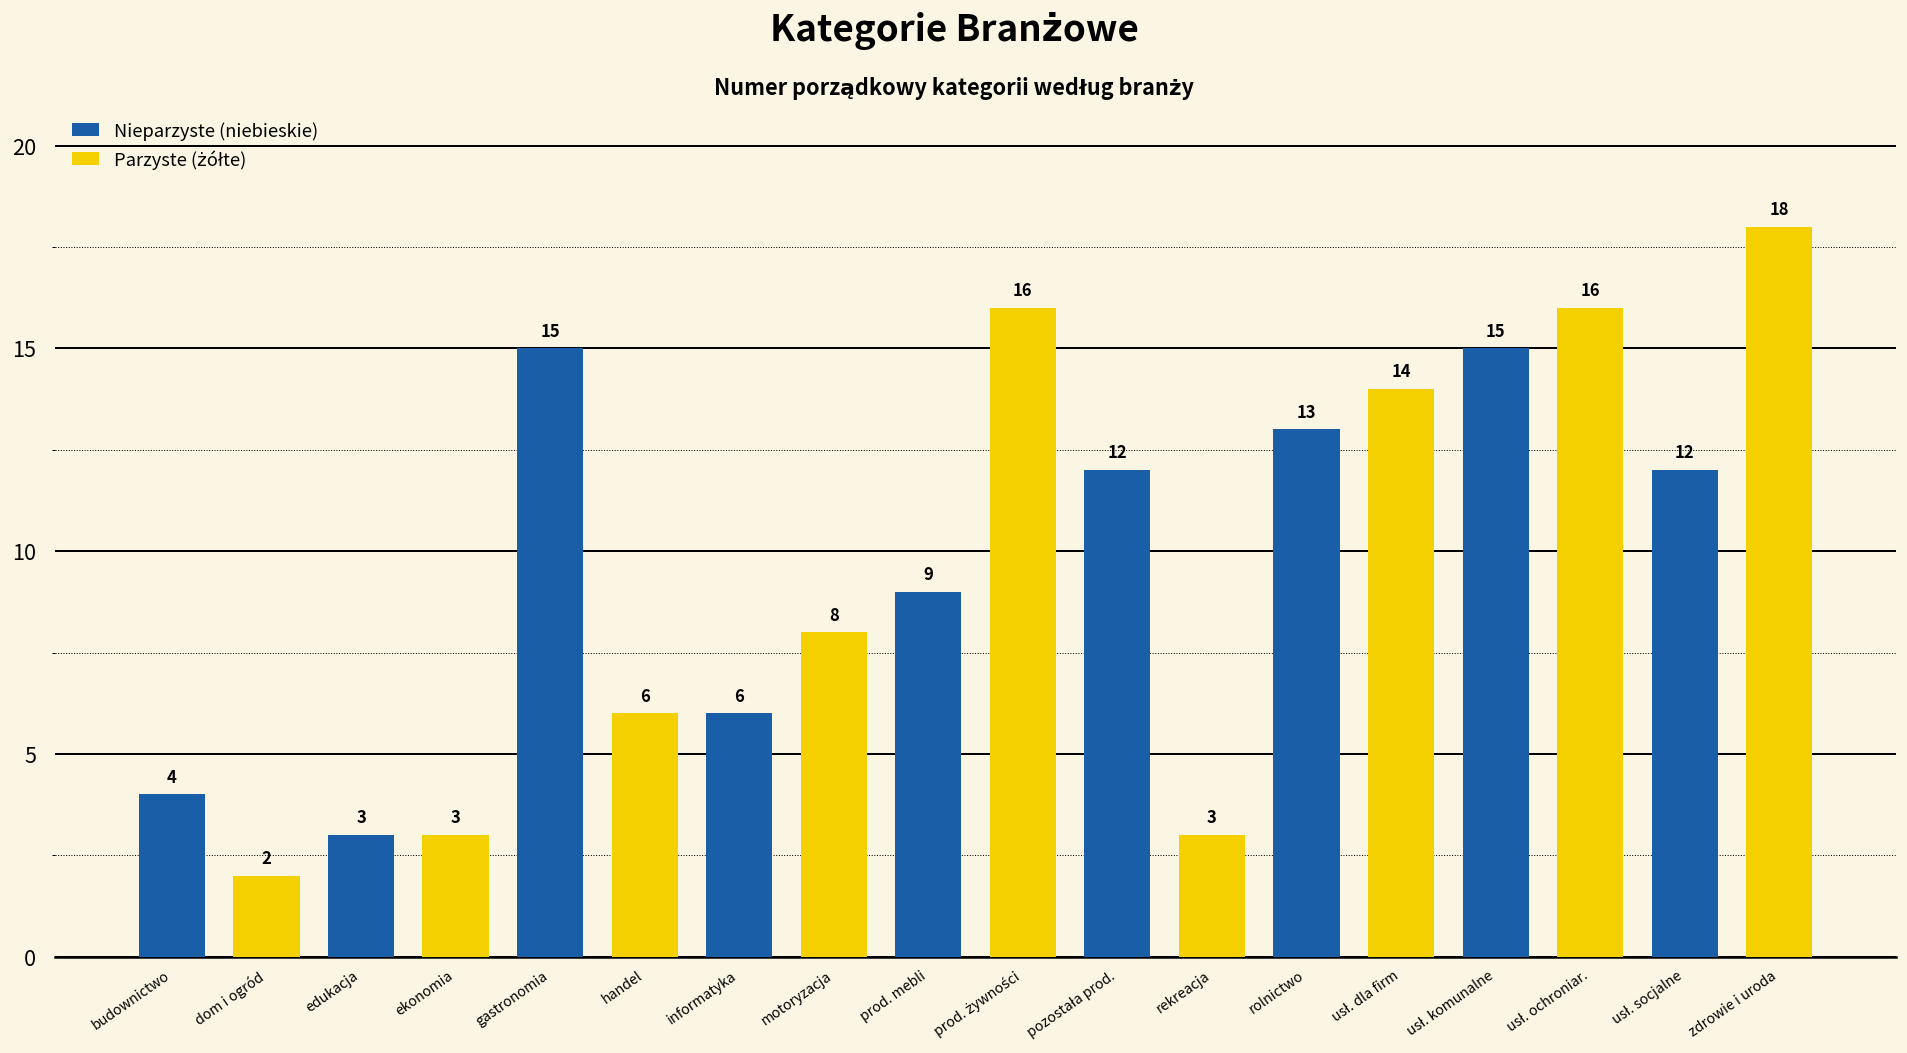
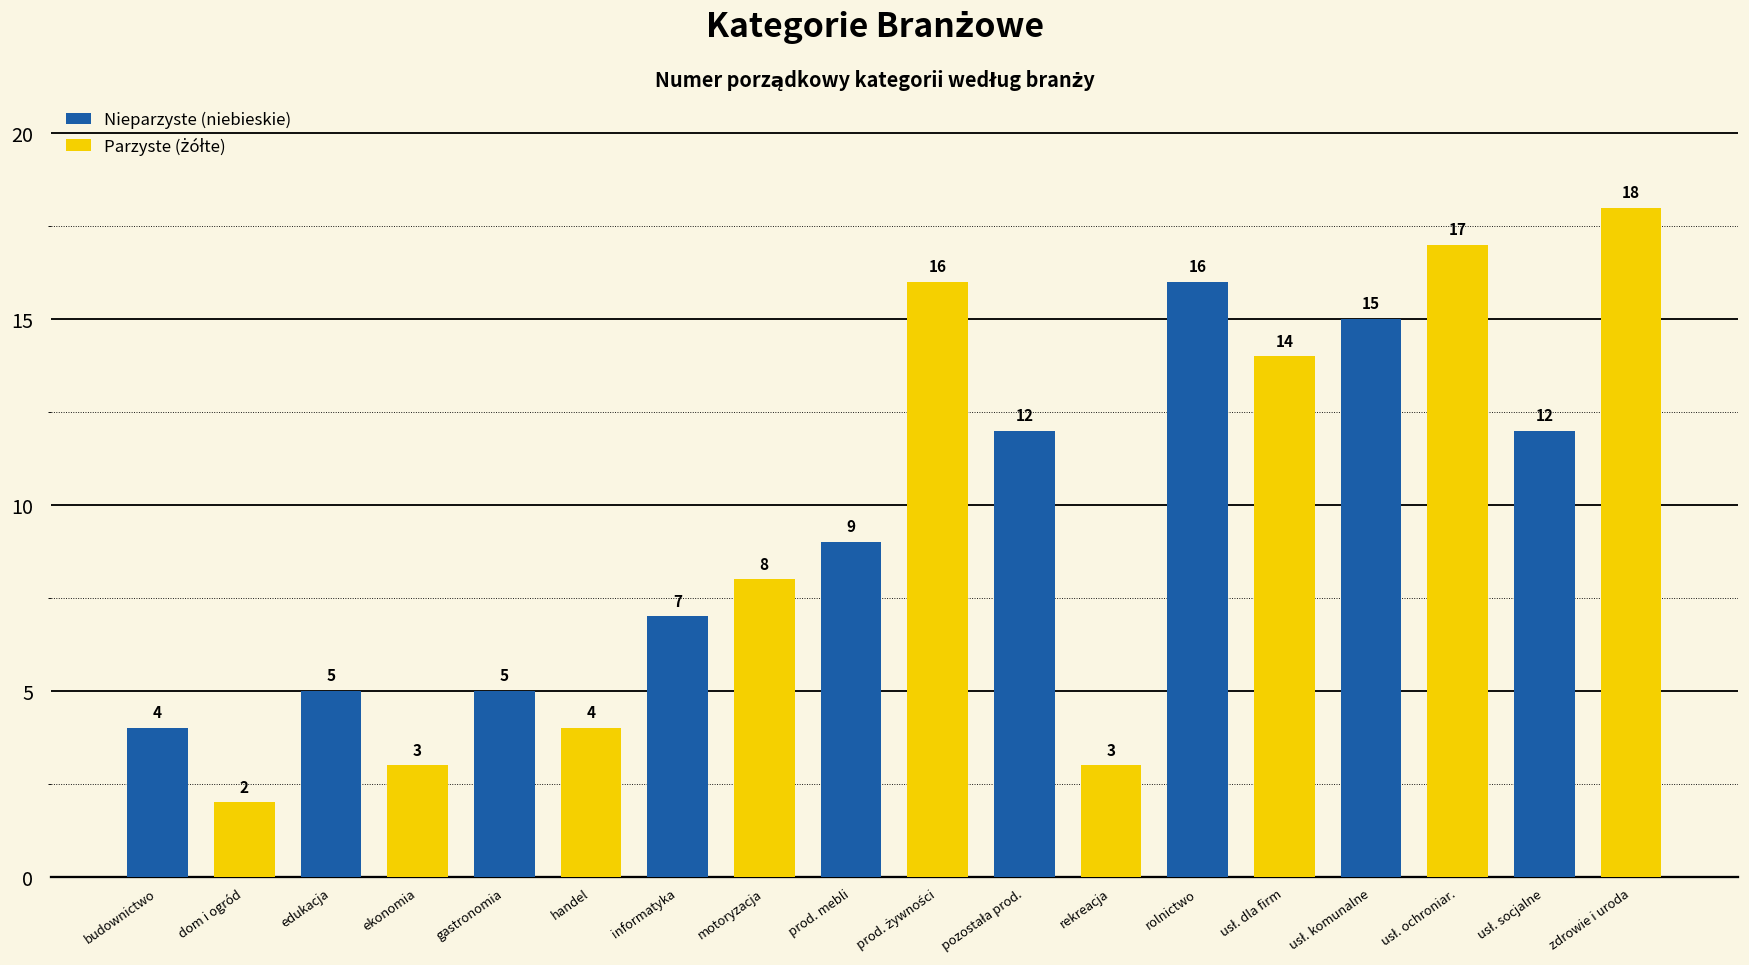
edukacja: 3 -> 5
gastronomia: 15 -> 5
handel: 6 -> 4
informatyka: 6 -> 7
rolnictwo: 13 -> 16
usł. ochroniar.: 16 -> 17
